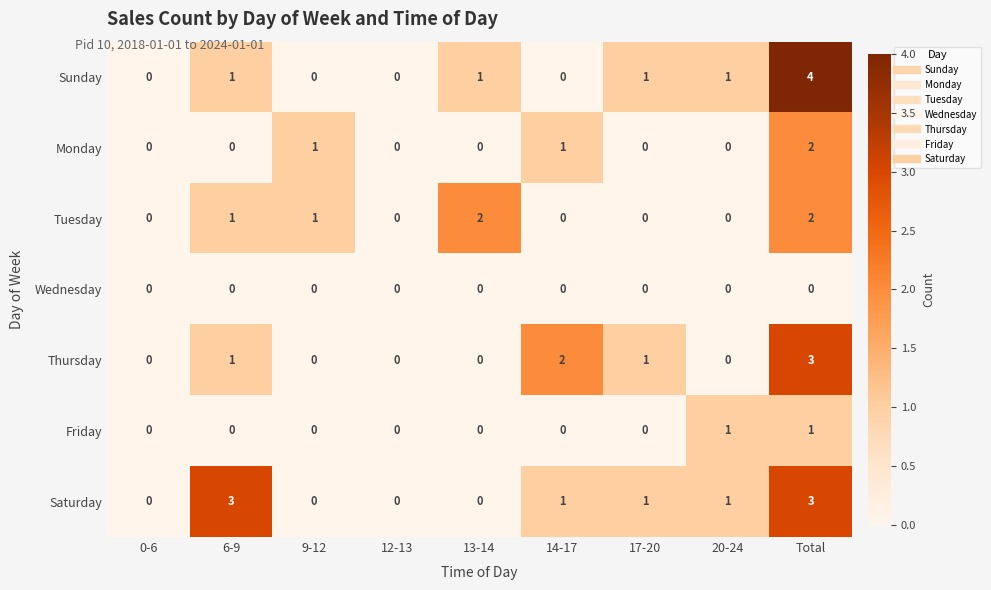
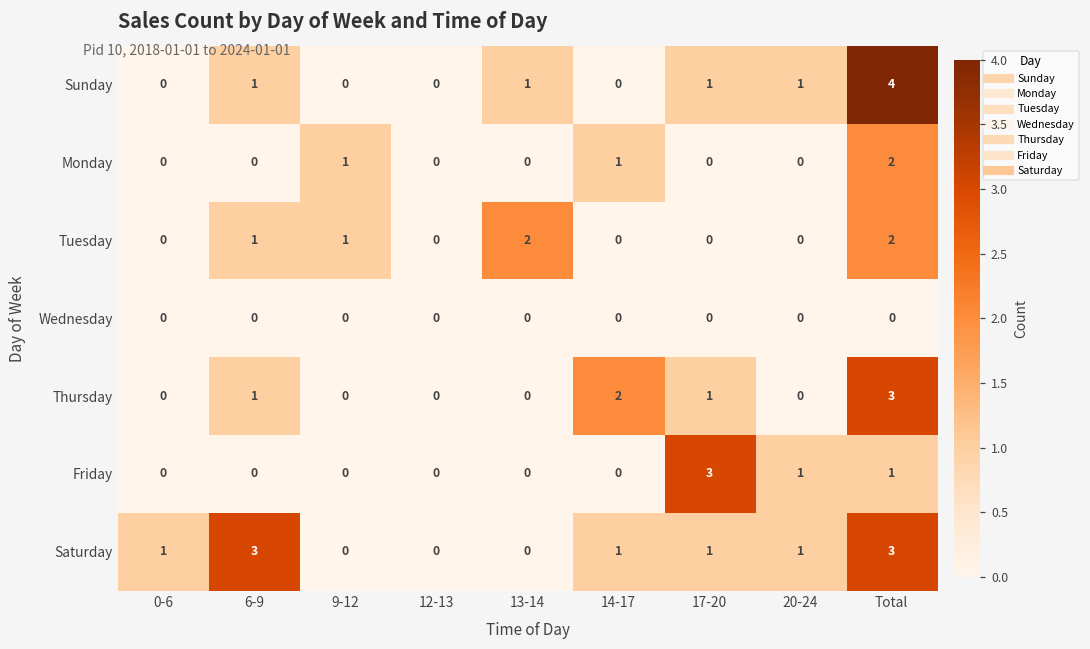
Friday, 17-20: 0 -> 3
Saturday, 0-6: 0 -> 1
